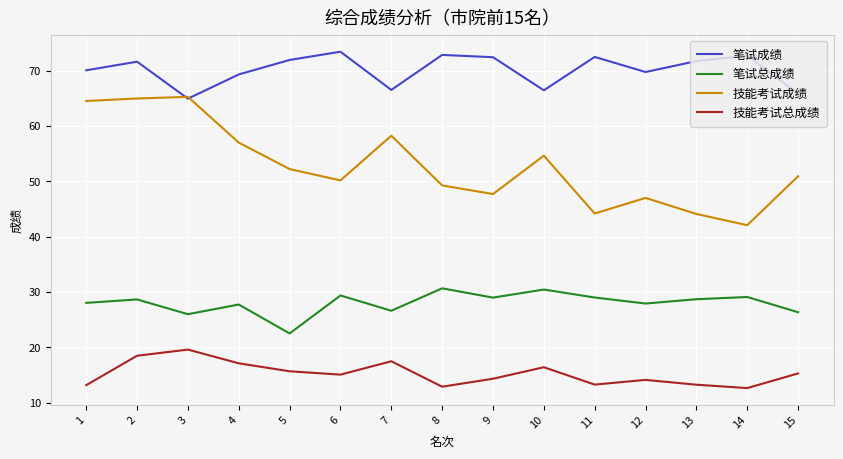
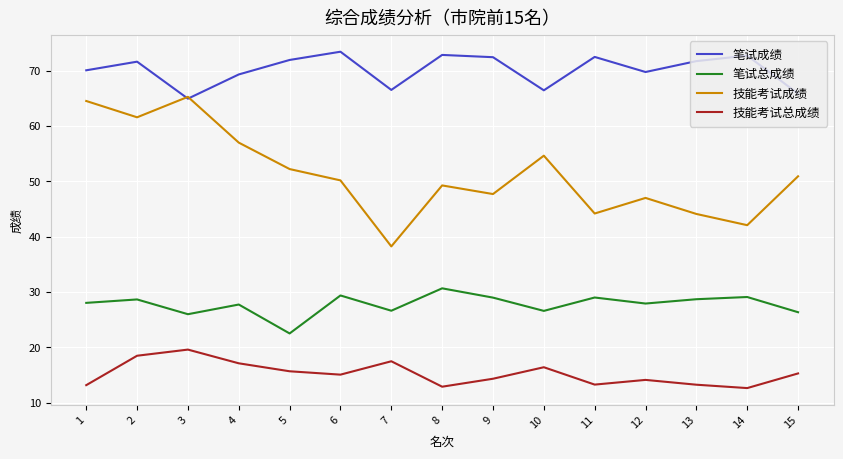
技能考试成绩, 2: 65 -> 62
技能考试成绩, 7: 58 -> 38
笔试总成绩, 10: 30 -> 27
